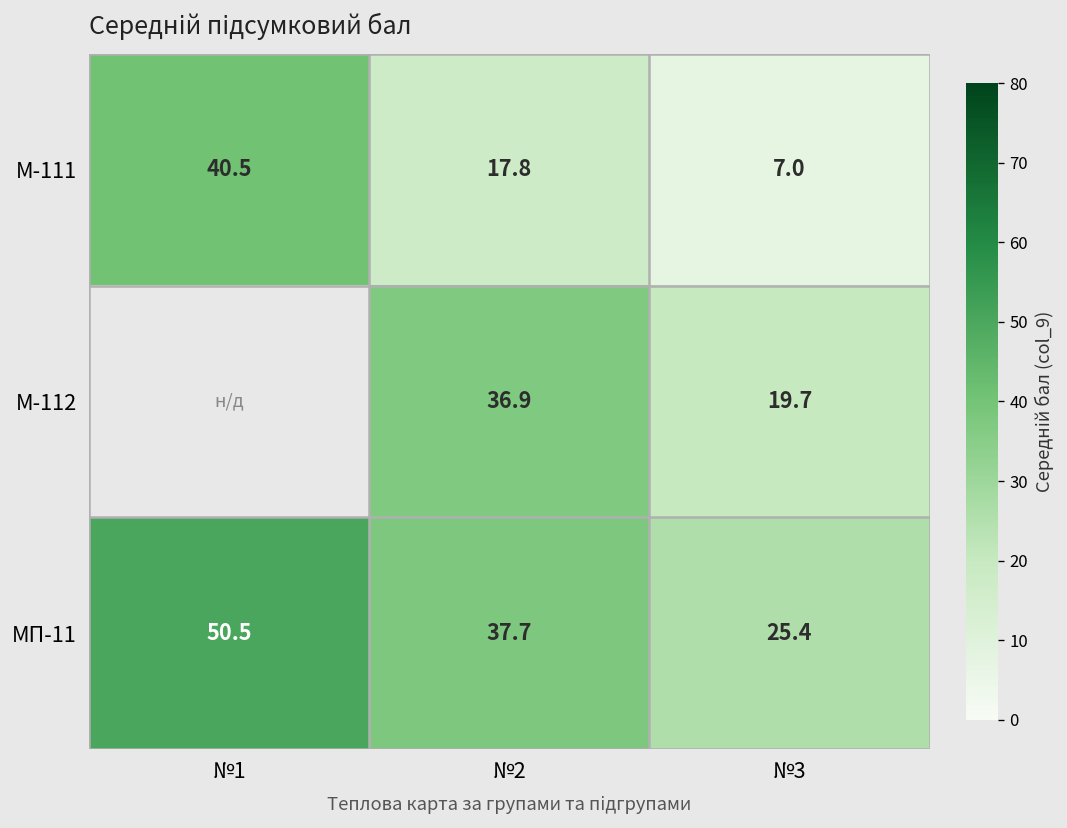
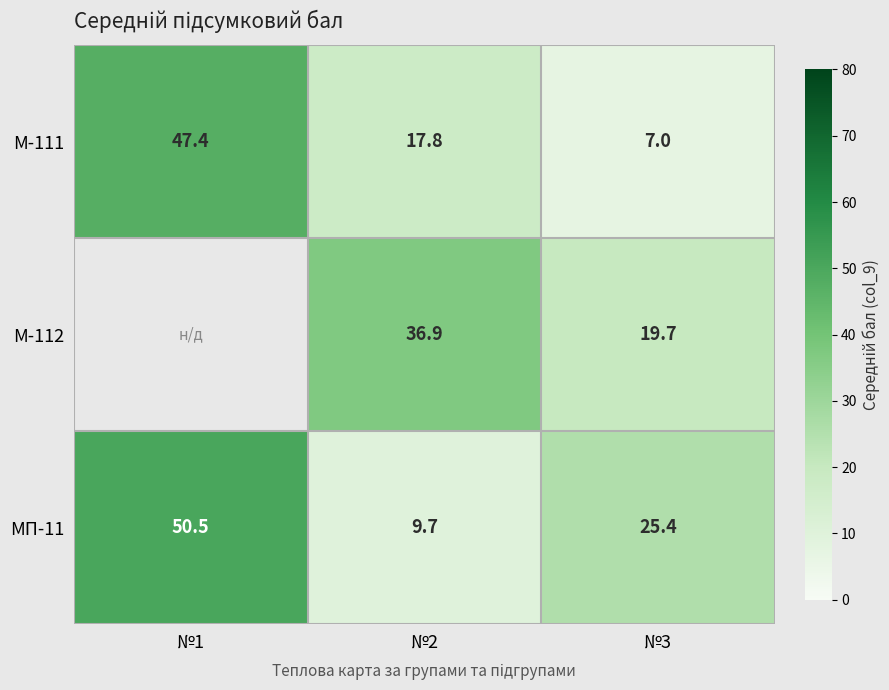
М-111, №1: 40.5 -> 47.4
МП-11, №2: 37.7 -> 9.7
